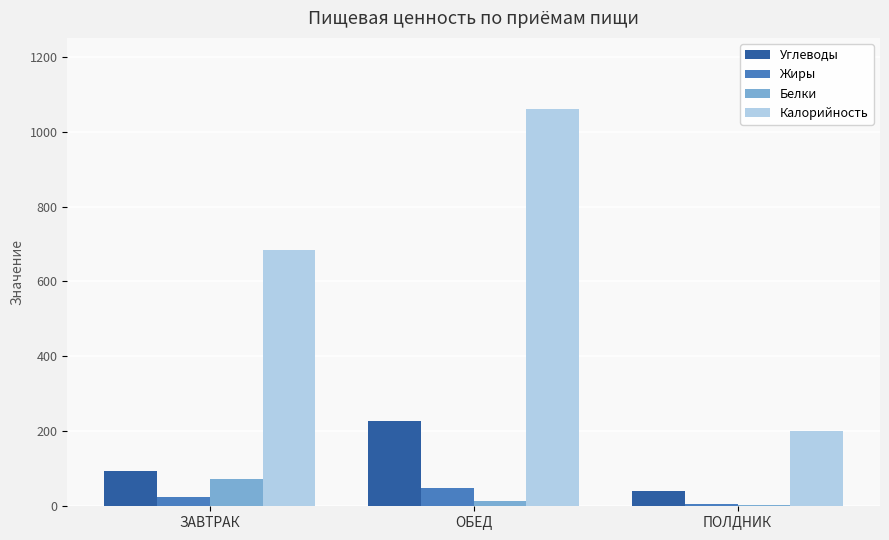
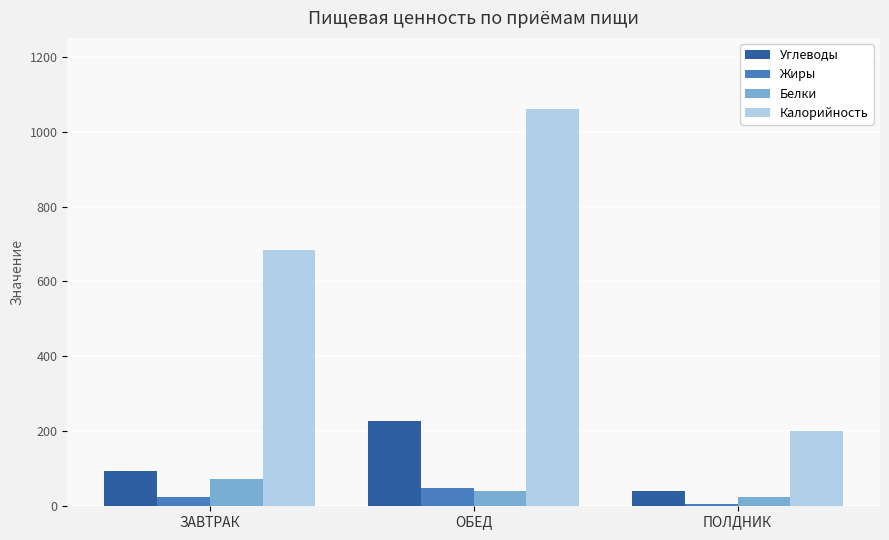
Белки, ОБЕД: 10 -> 40
Белки, ПОЛДНИК: 0 -> 30
